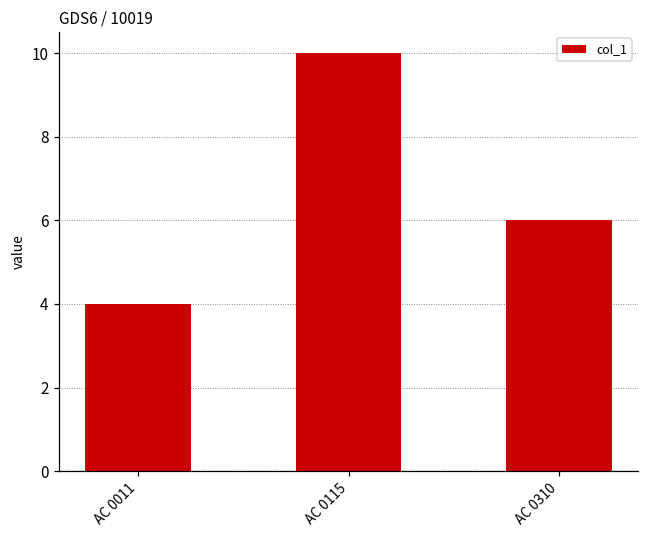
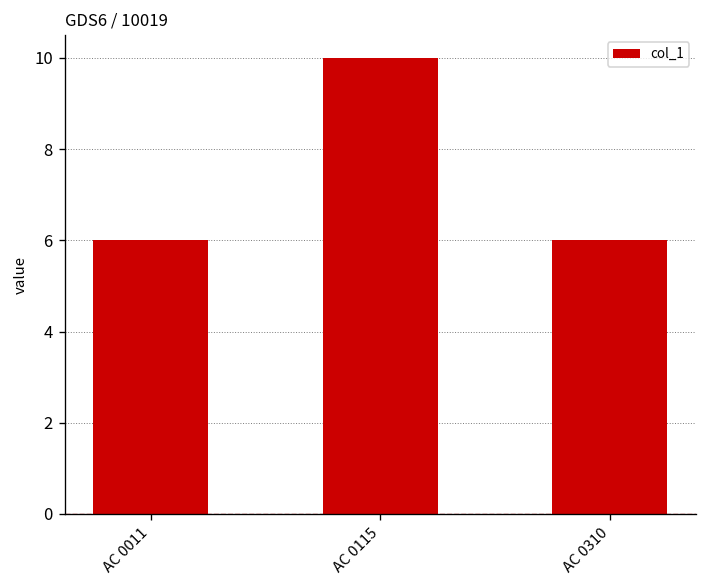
AC 0011: 4 -> 6
